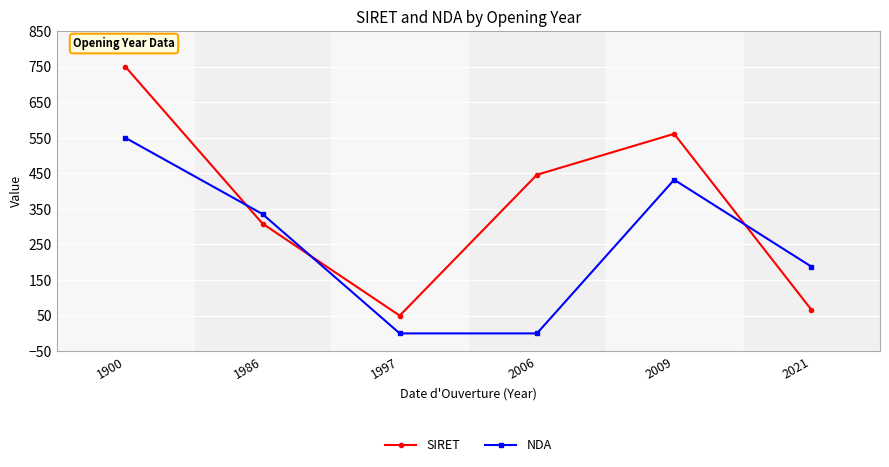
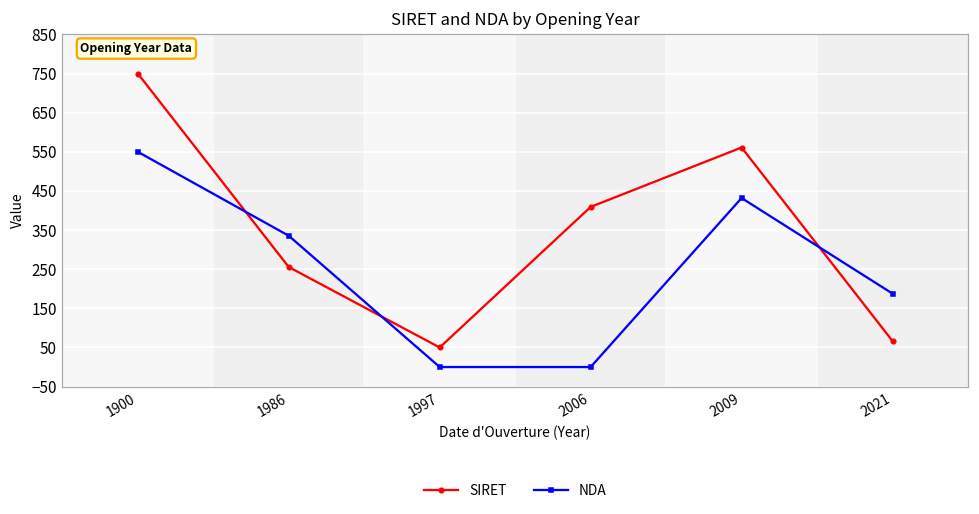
SIRET, 1986: 310 -> 260
SIRET, 2006: 450 -> 410
